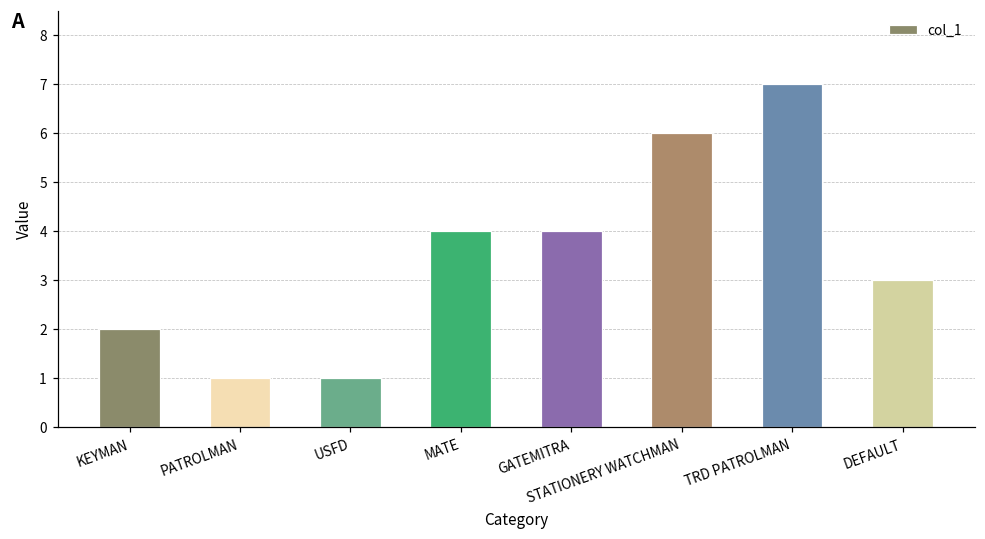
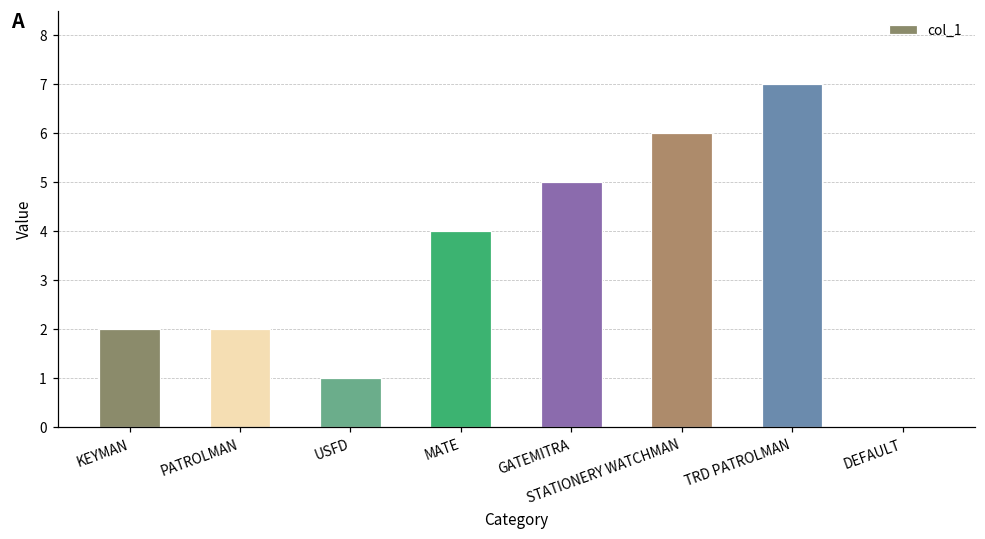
PATROLMAN: 1 -> 2
GATEMITRA: 4 -> 5
DEFAULT: 3 -> 0
